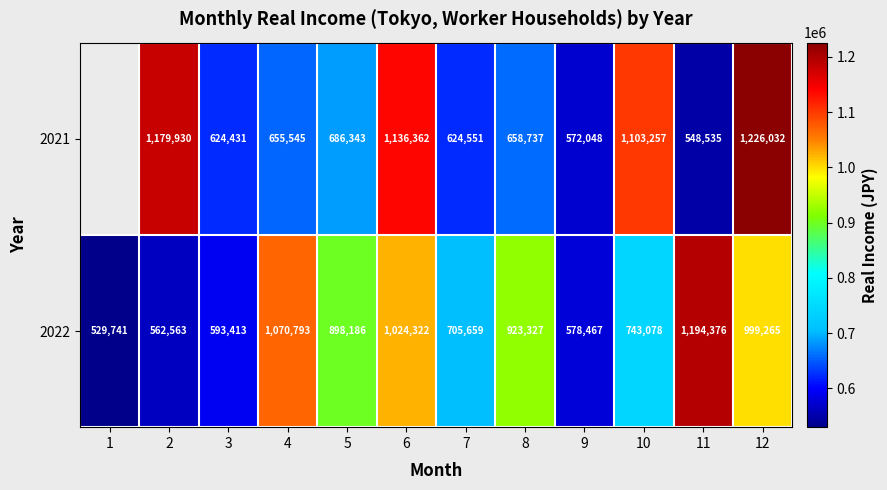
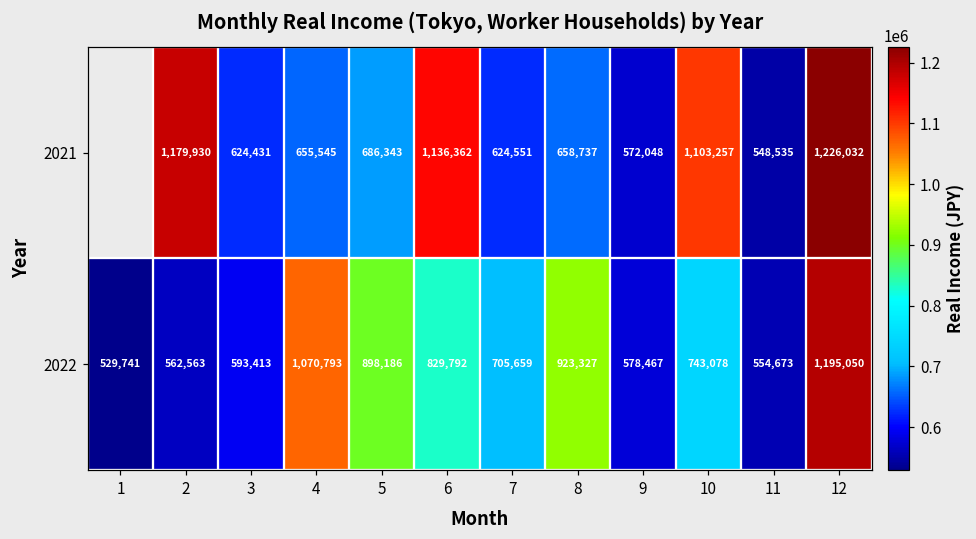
2022, 6: 1,024,322 -> 829,792
2022, 11: 1,194,376 -> 554,673
2022, 12: 999,265 -> 1,195,050
